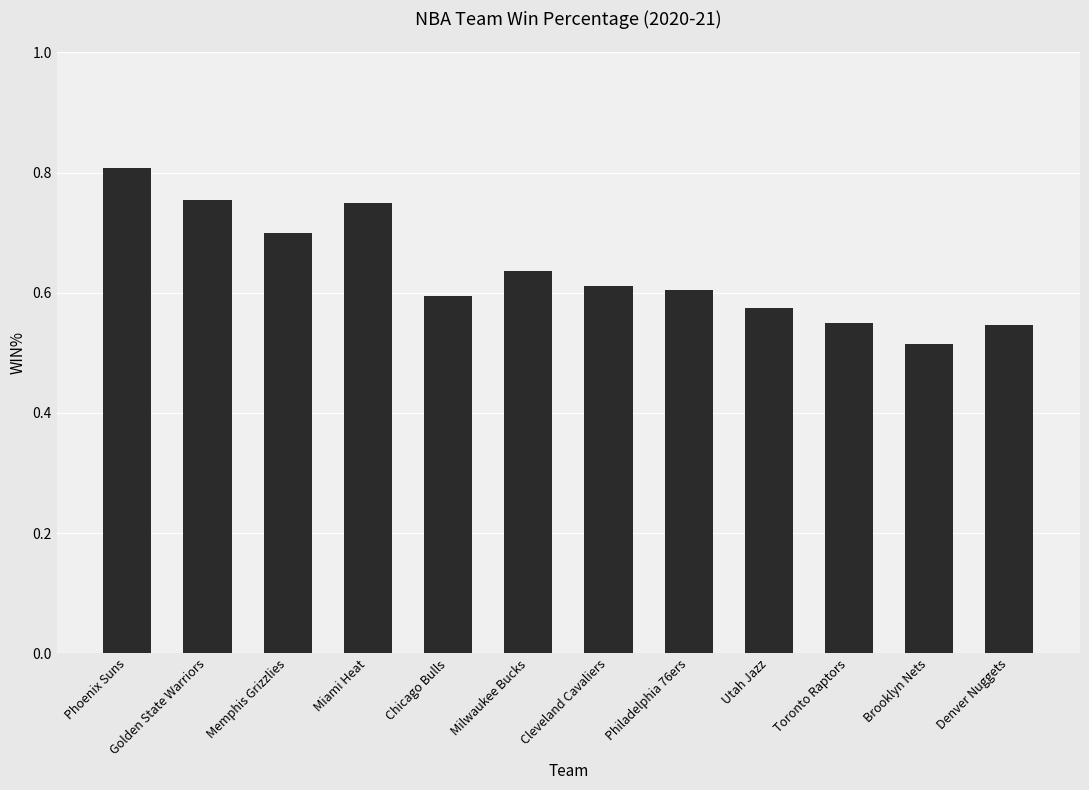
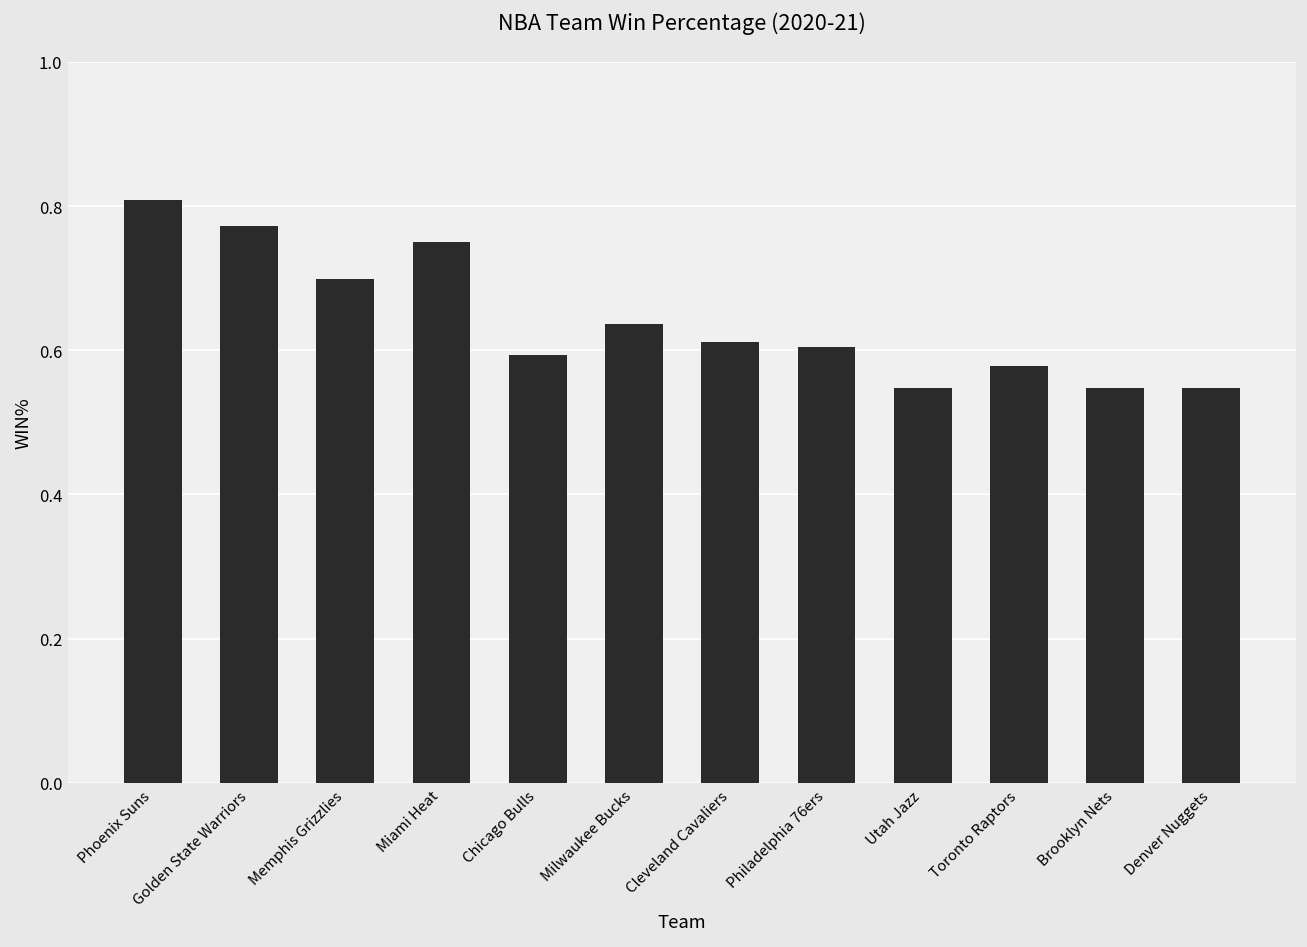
Golden State Warriors: 0.76 -> 0.77
Utah Jazz: 0.57 -> 0.55
Toronto Raptors: 0.55 -> 0.58
Brooklyn Nets: 0.52 -> 0.55
